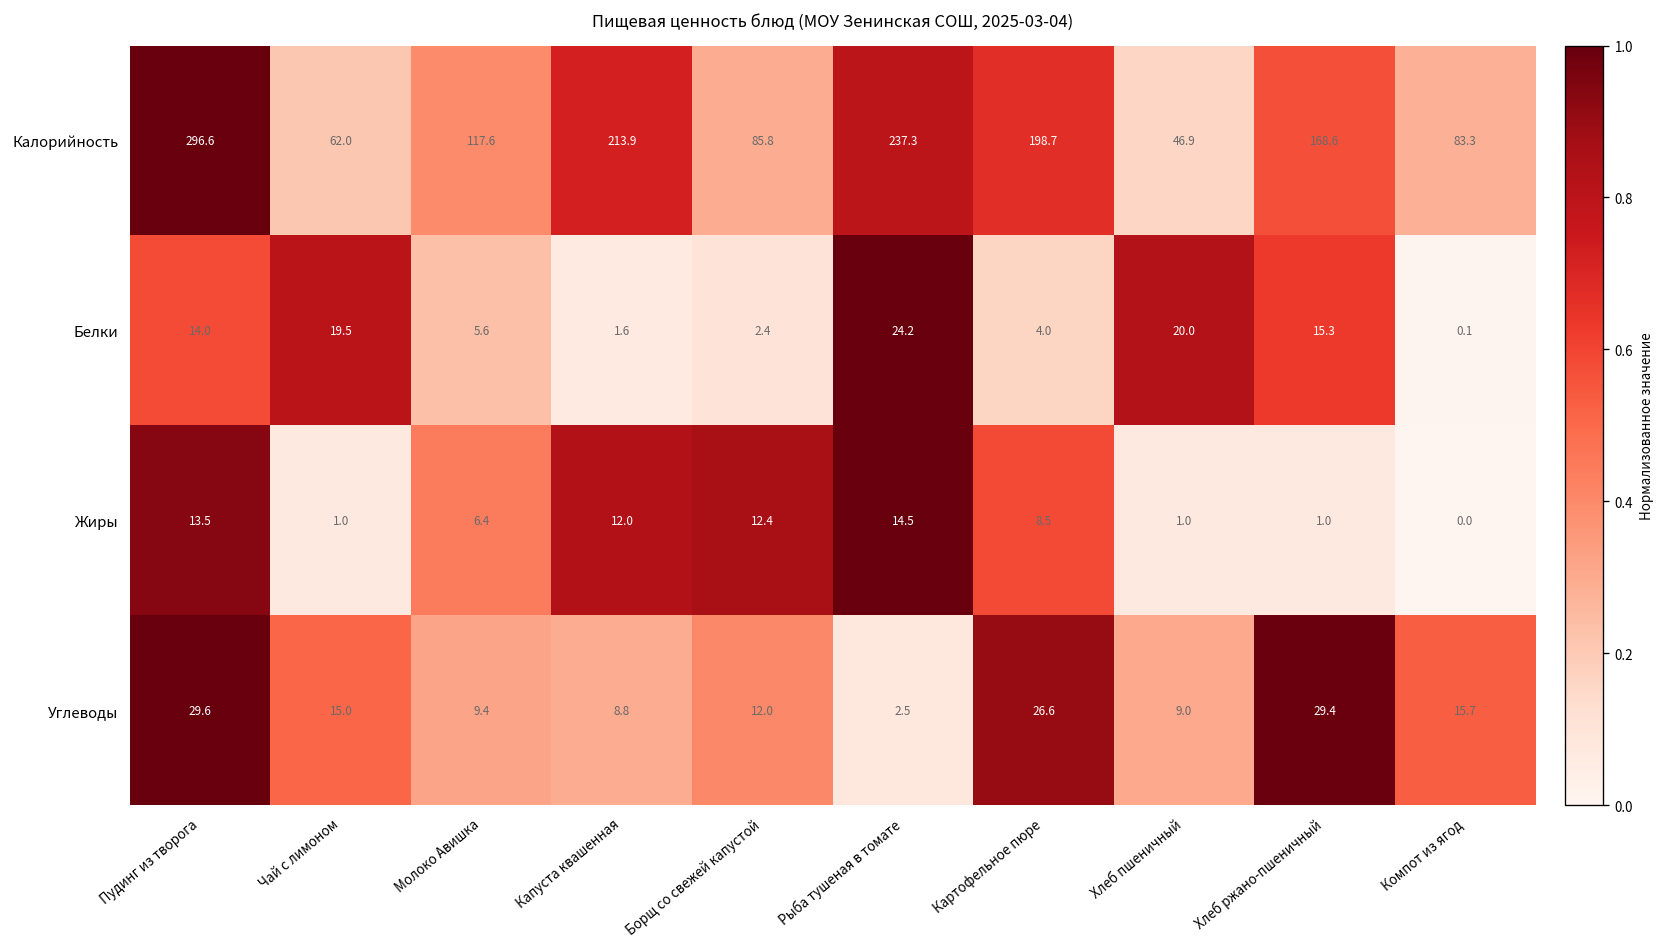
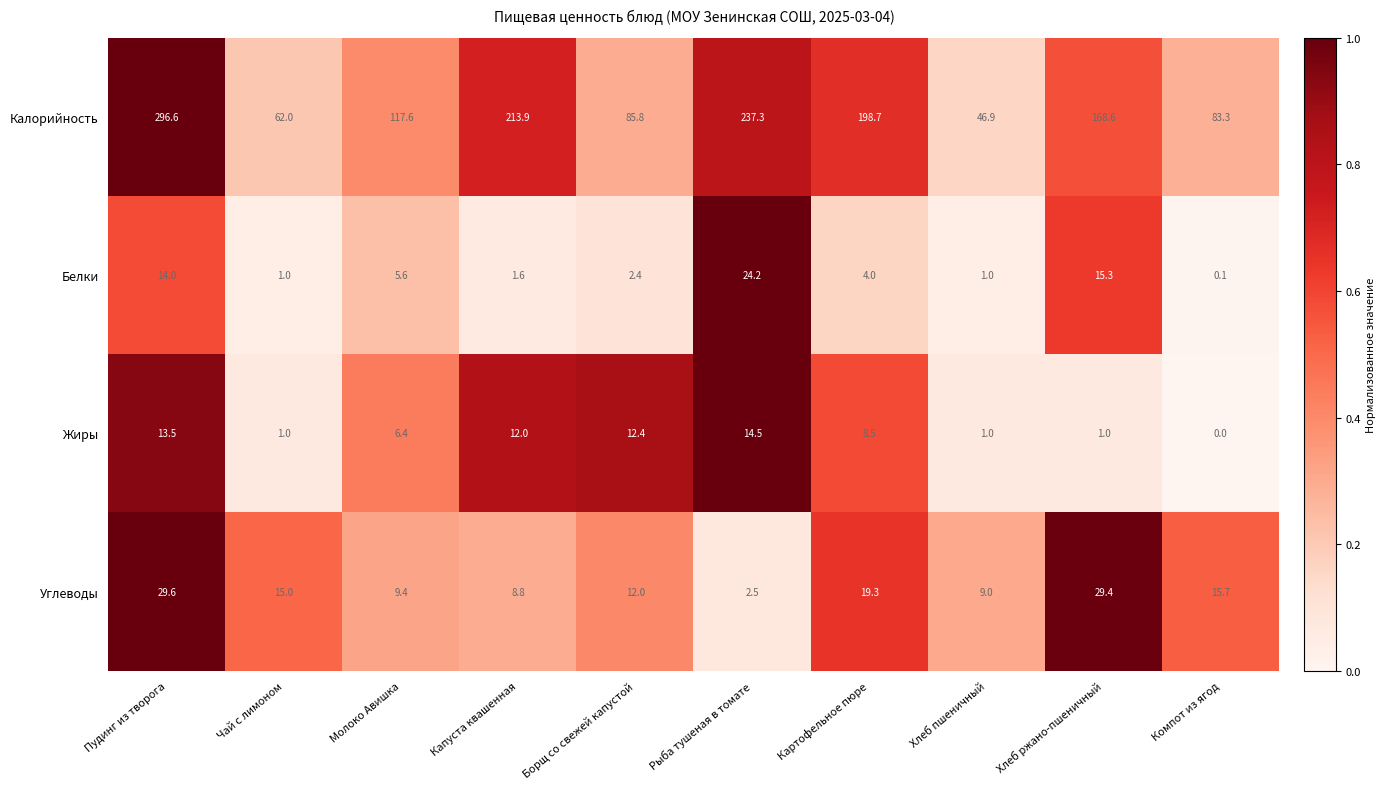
Белки, Чай с лимоном: 19.5 -> 1.0
Белки, Хлеб пшеничный: 20.0 -> 1.0
Углеводы, Картофельное пюре: 26.6 -> 19.3
